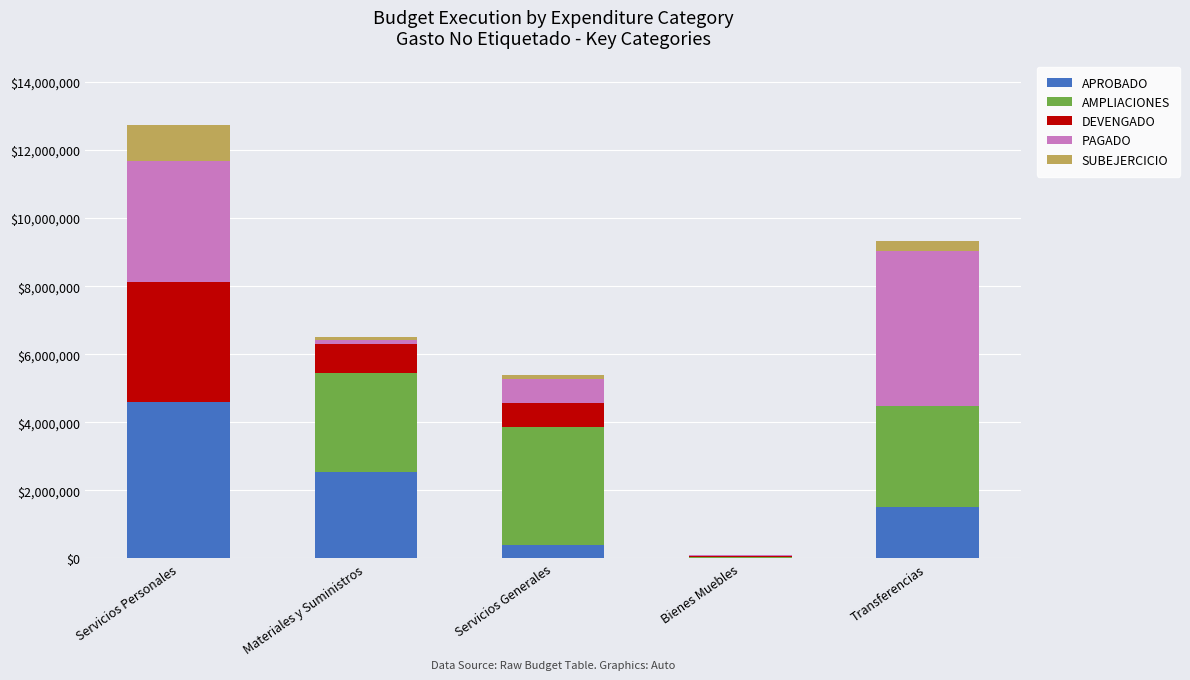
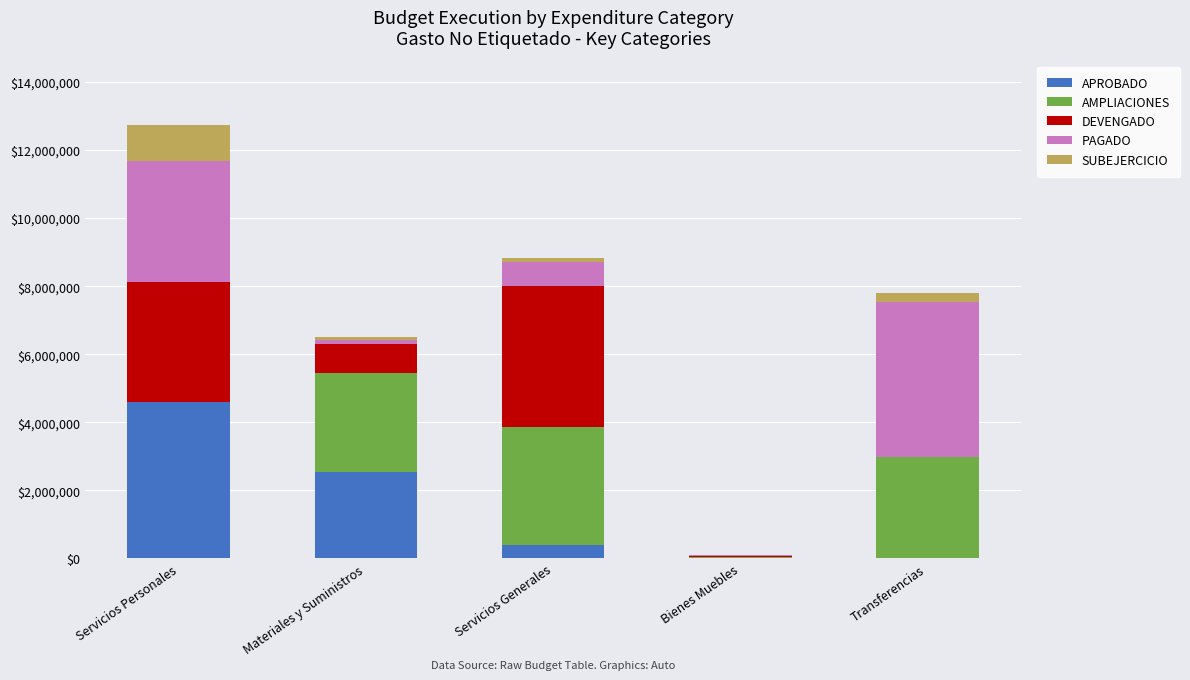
DEVENGADO, Servicios Generales: $700,000 -> $4,200,000
APROBADO, Transferencias: $1,500,000 -> $0
